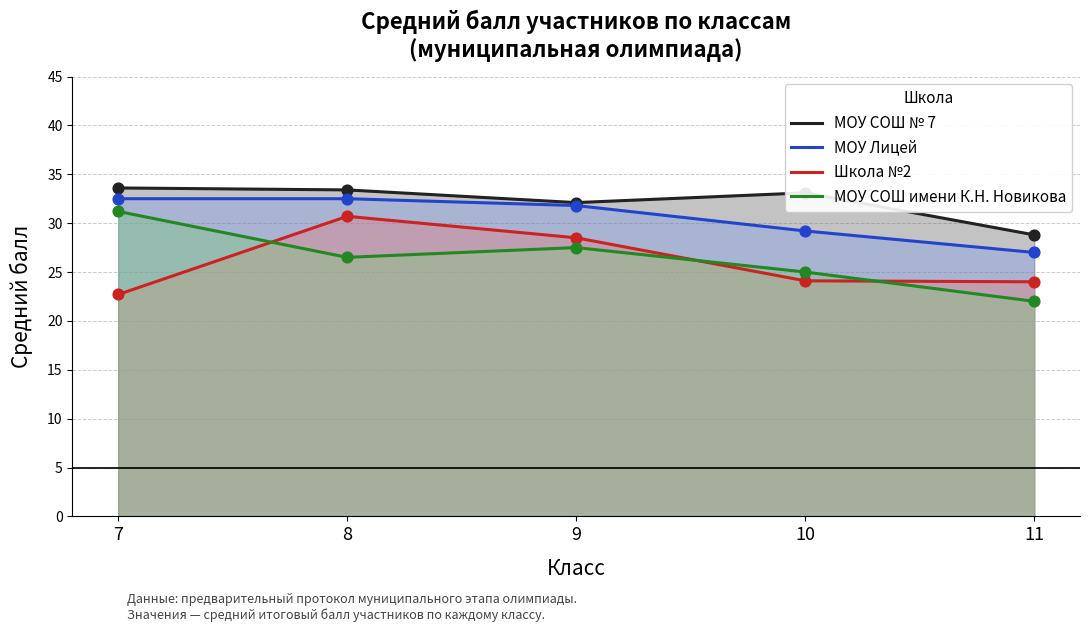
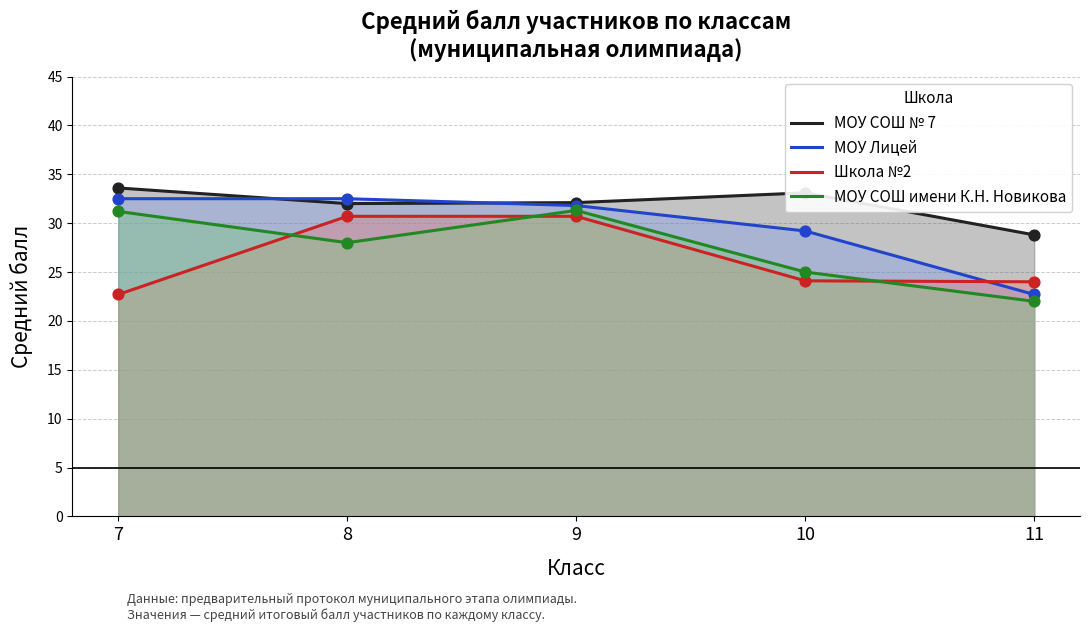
МОУ СОШ № 7, 8: 33 -> 32
МОУ СОШ имени К.Н. Новикова, 8: 27 -> 28
Школа №2, 9: 29 -> 31
МОУ СОШ имени К.Н. Новикова, 9: 28 -> 31
МОУ Лицей, 11: 27 -> 23
